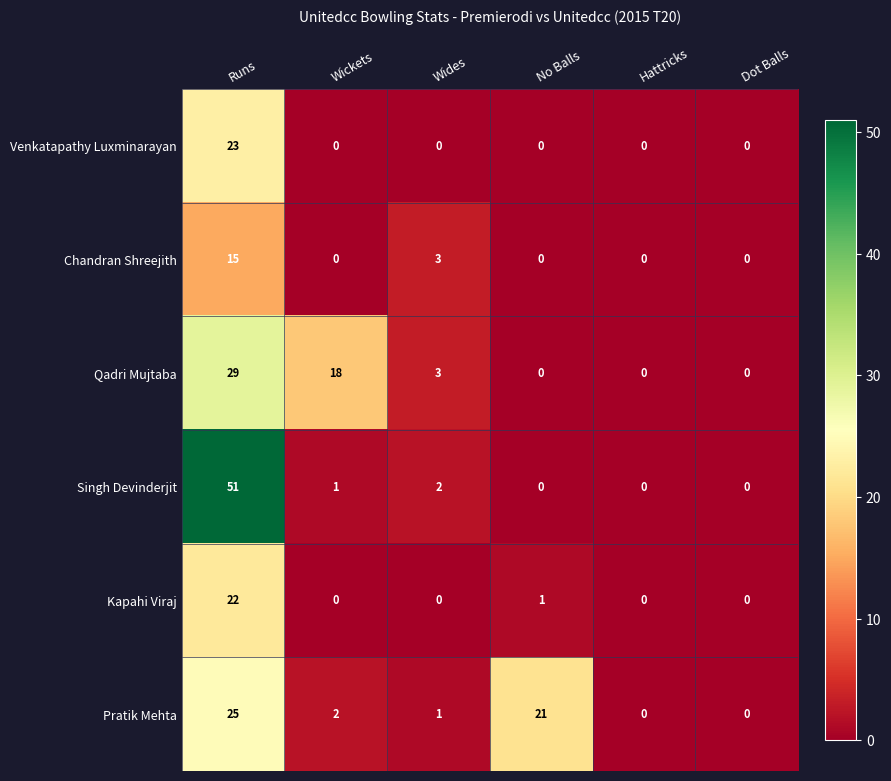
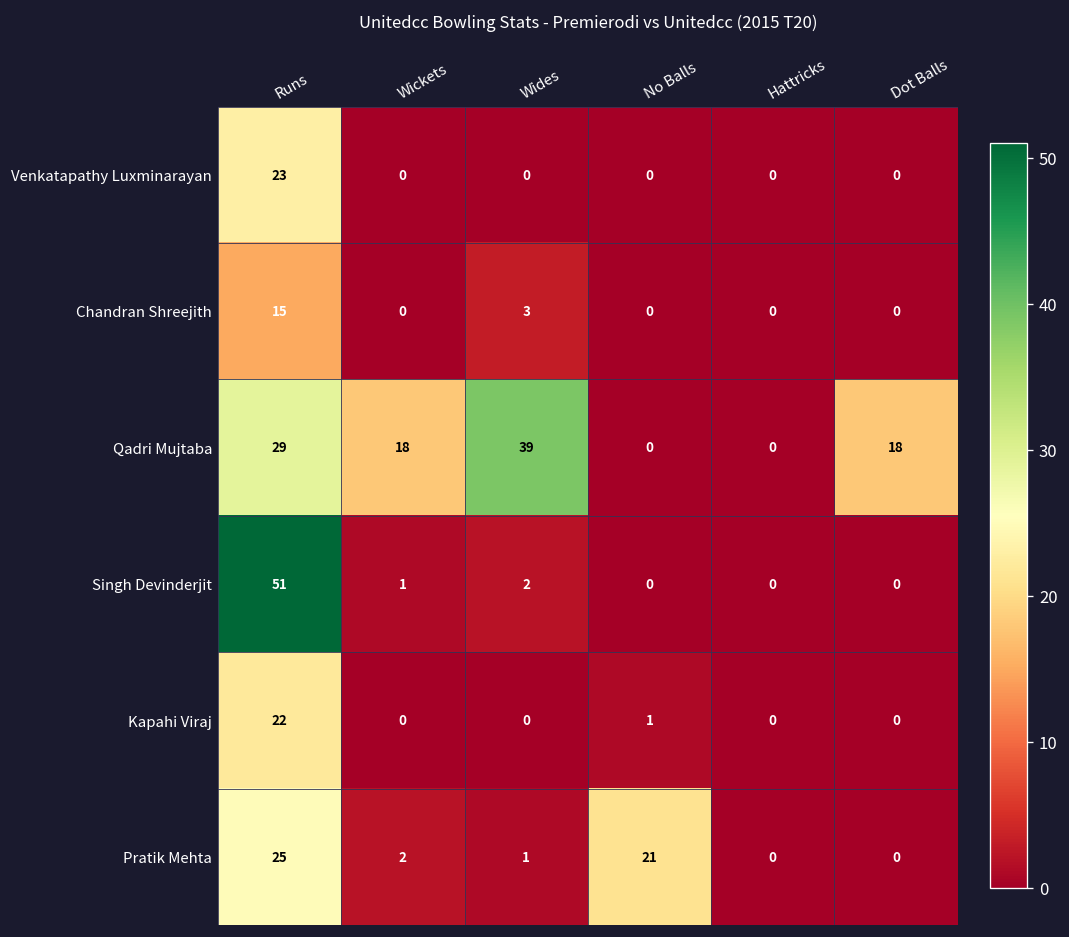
Qadri Mujtaba, Wides: 3 -> 39
Qadri Mujtaba, Dot Balls: 0 -> 18
